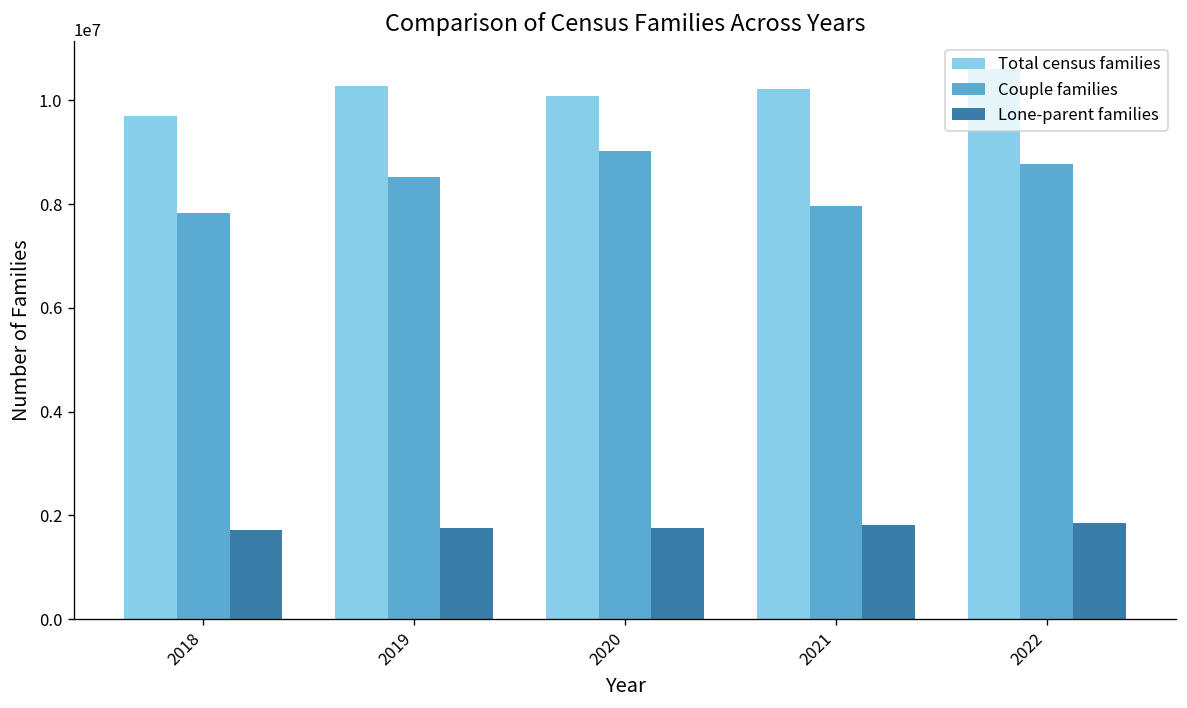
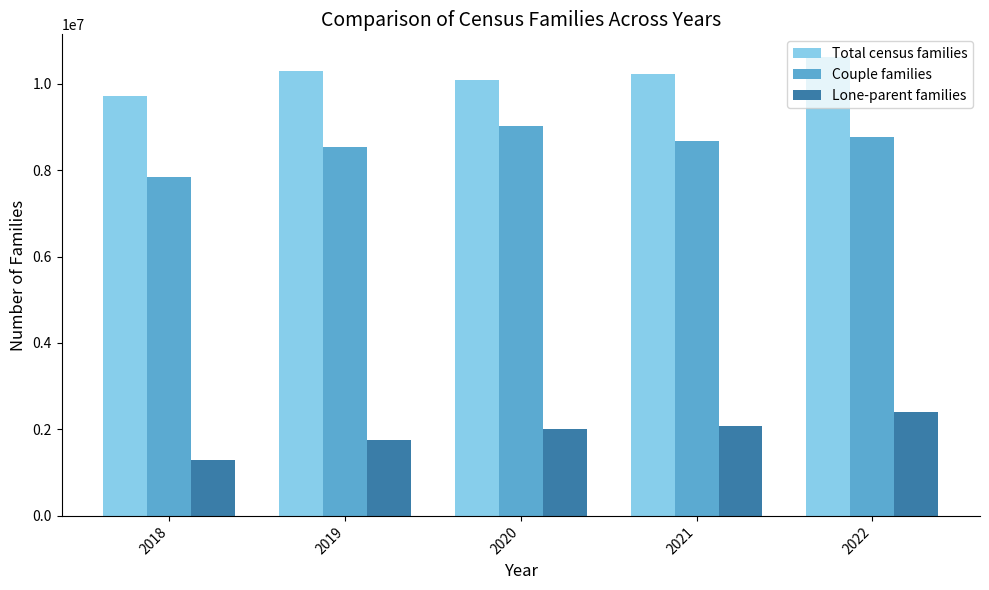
Lone-parent families, 2018: 1700000 -> 1300000
Lone-parent families, 2020: 1800000 -> 2000000
Couple families, 2021: 8000000 -> 8700000
Lone-parent families, 2021: 1800000 -> 2100000
Lone-parent families, 2022: 1800000 -> 2400000
